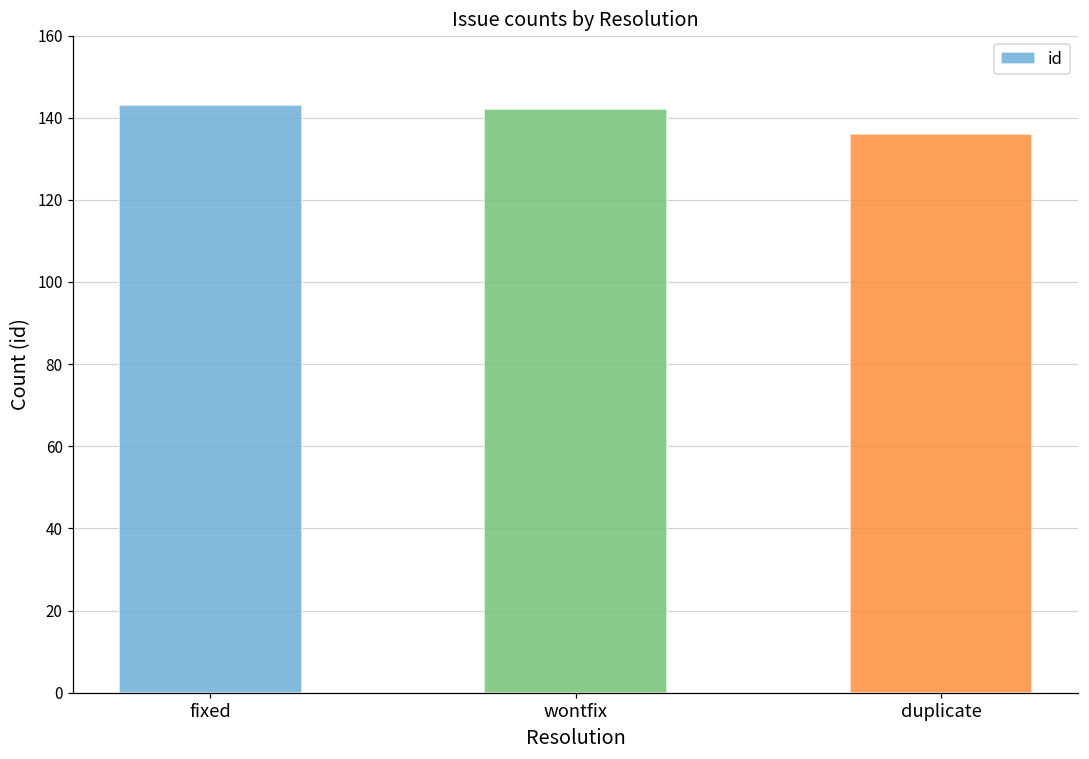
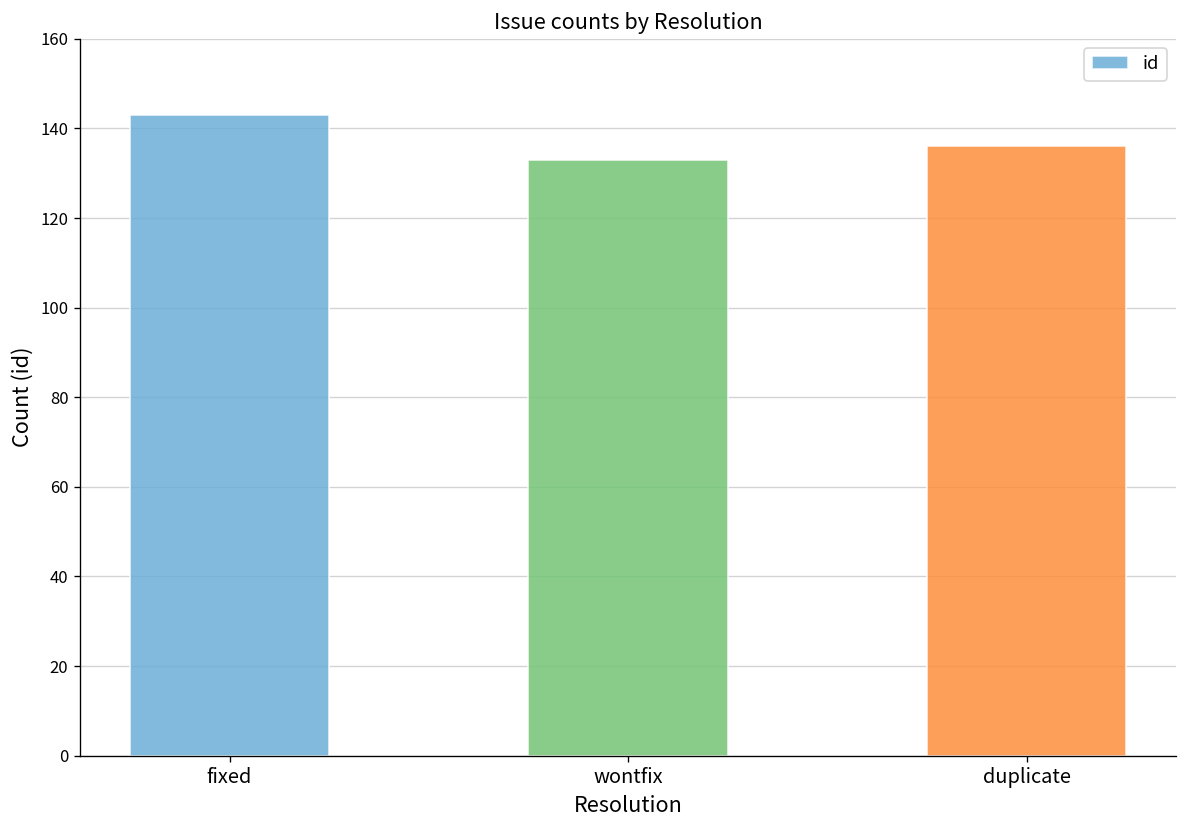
wontfix: 142 -> 133
